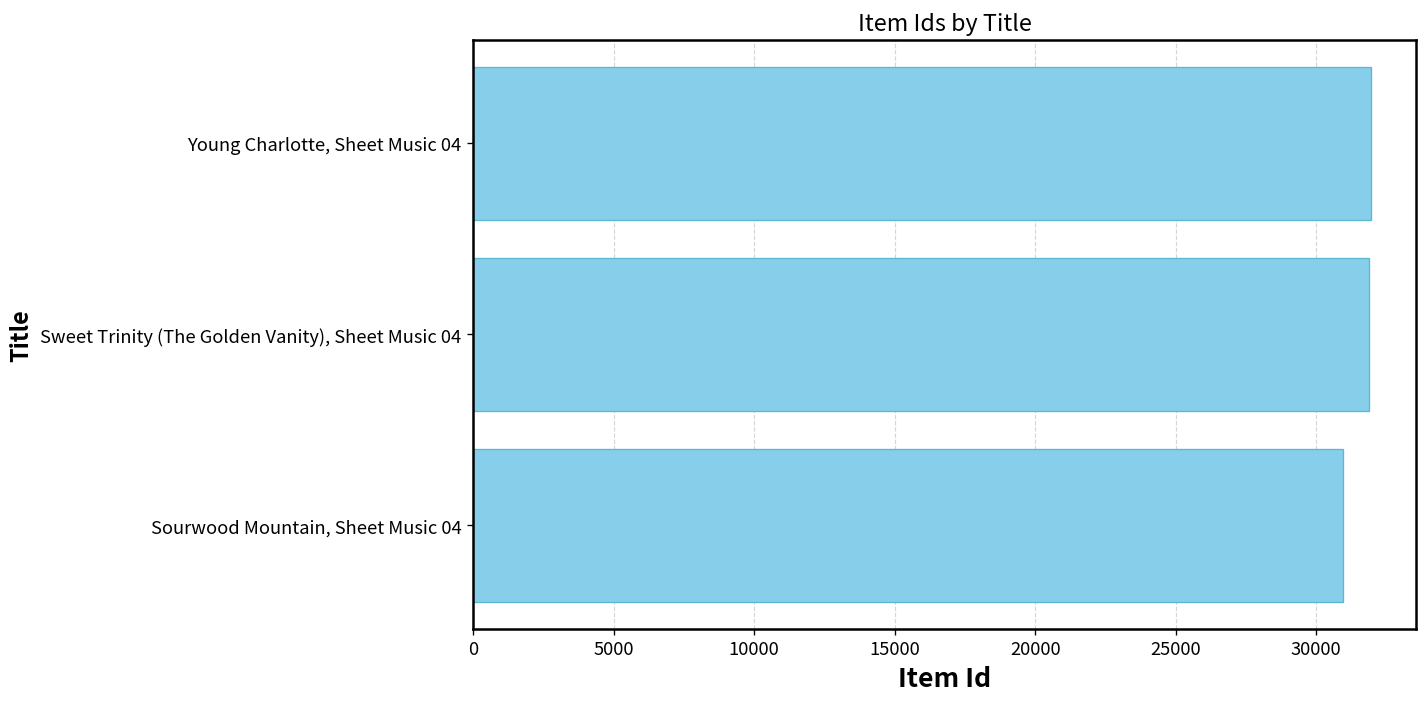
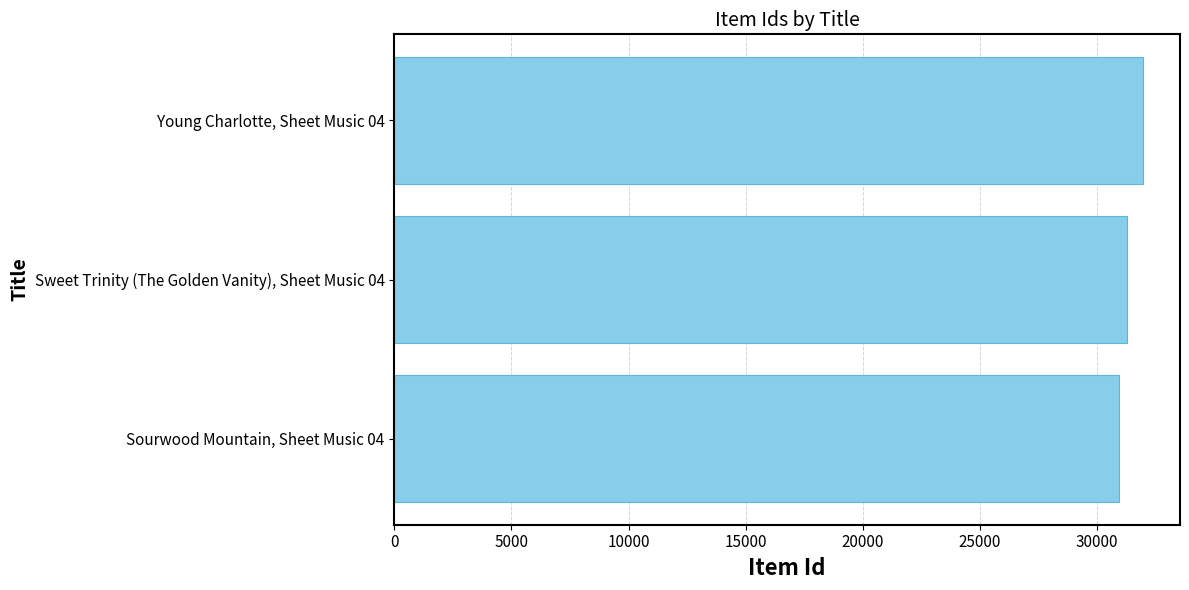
Sweet Trinity (The Golden Vanity), Sheet Music 04: 31900 -> 31300
